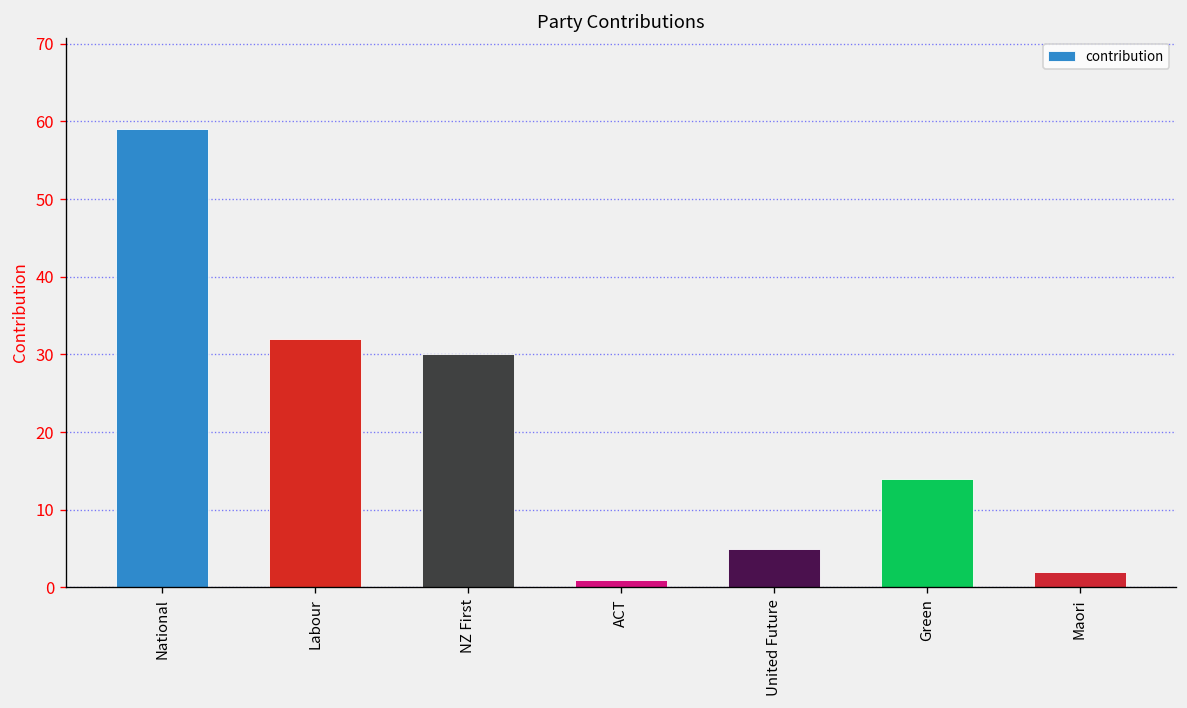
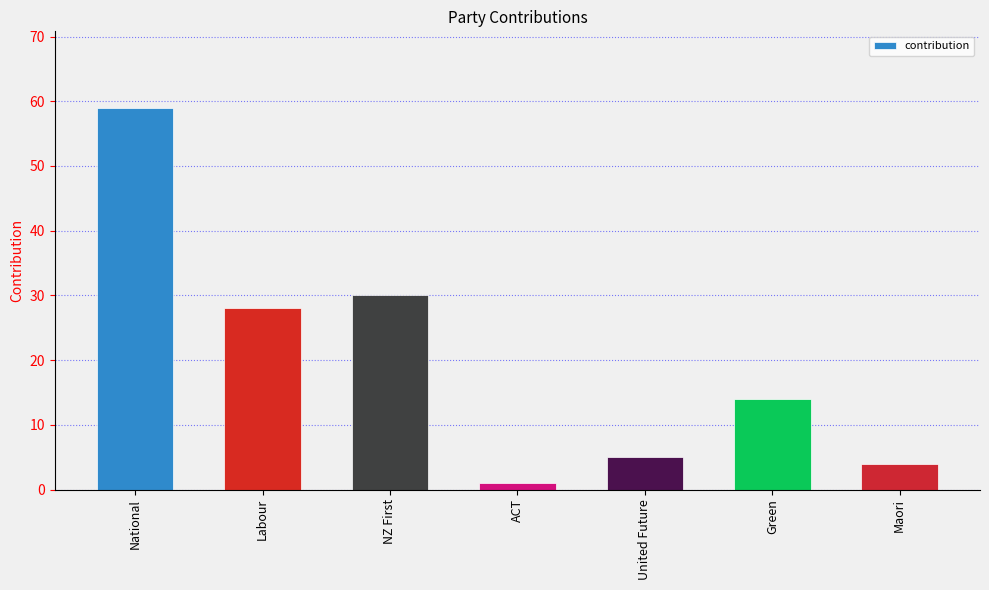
Labour: 32 -> 28
Maori: 2 -> 4
